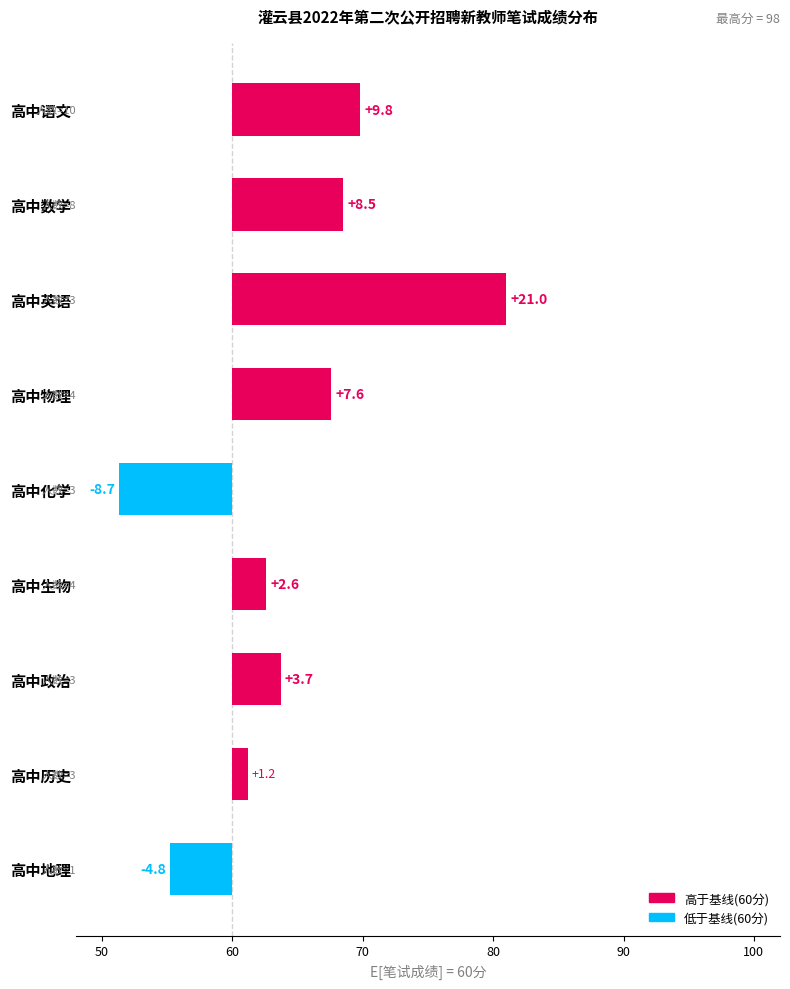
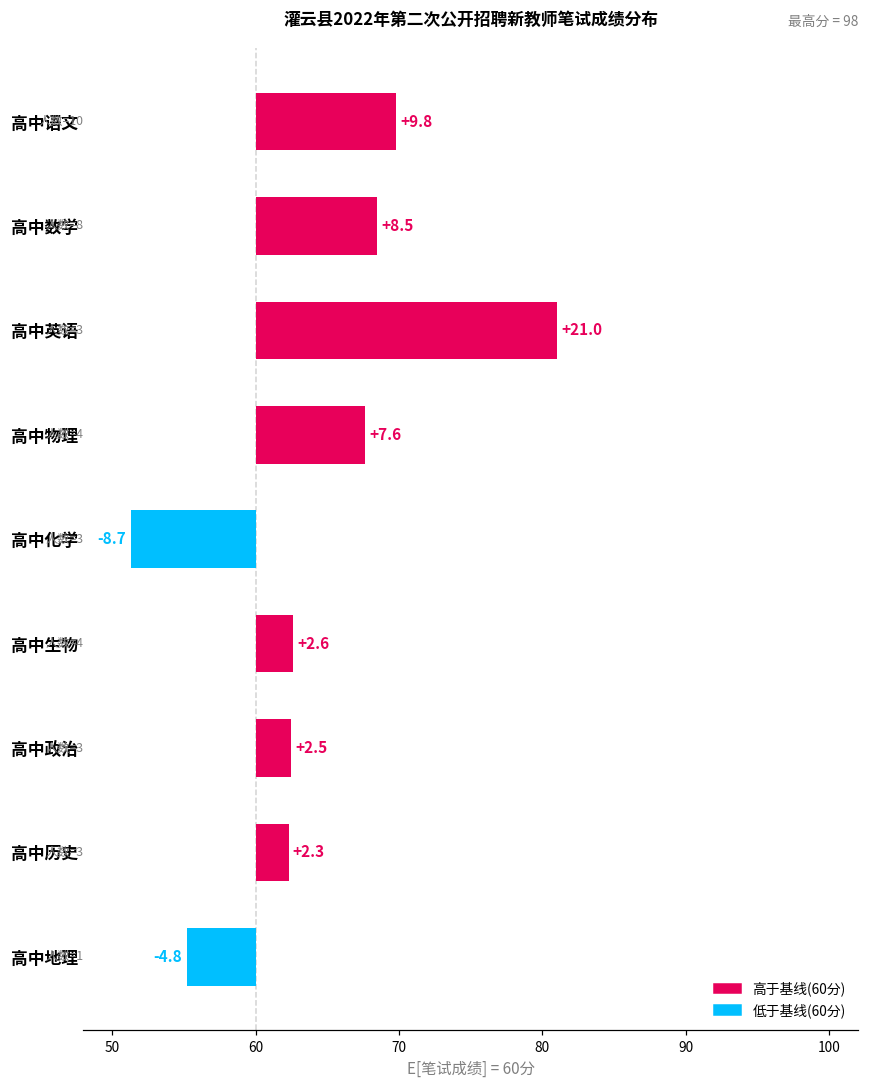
高中政治: +3.7 -> +2.5
高中历史: +1.2 -> +2.3
